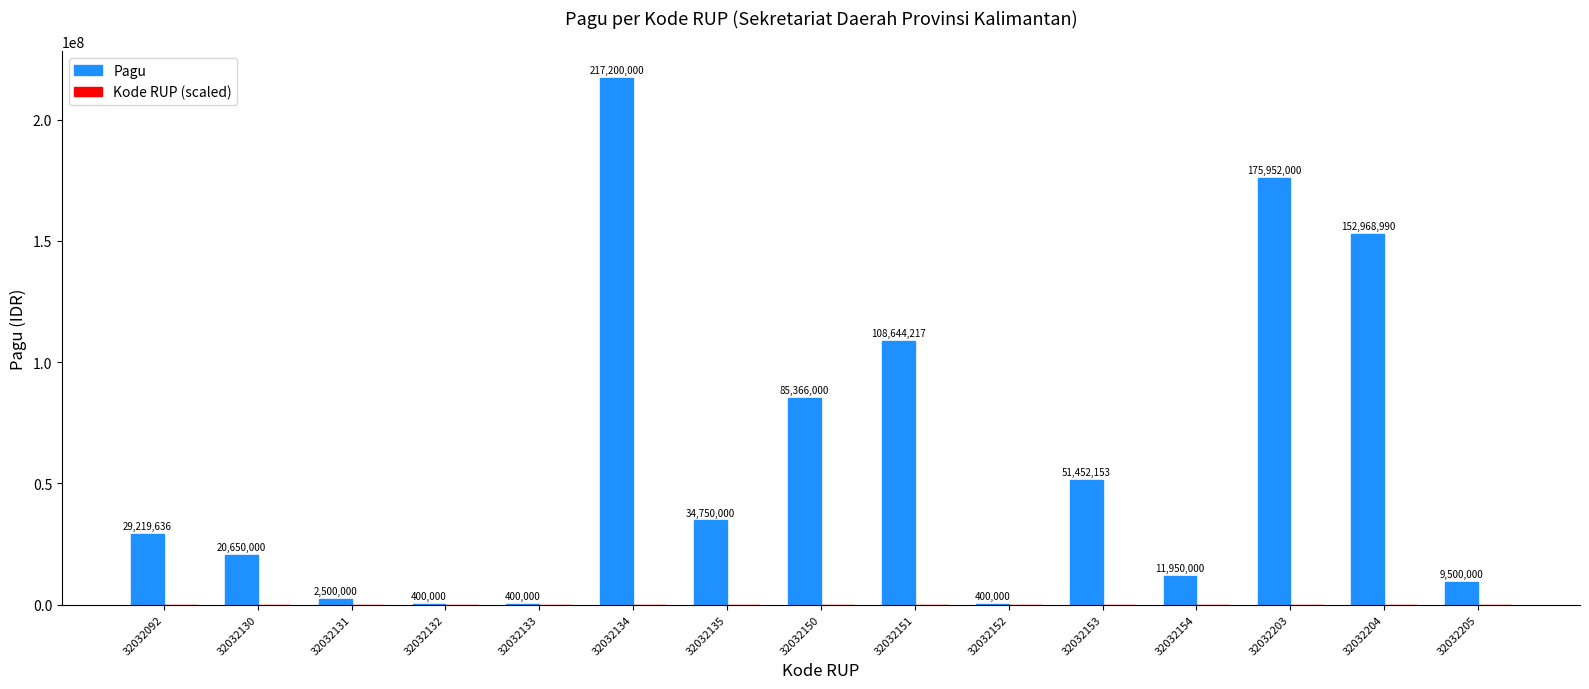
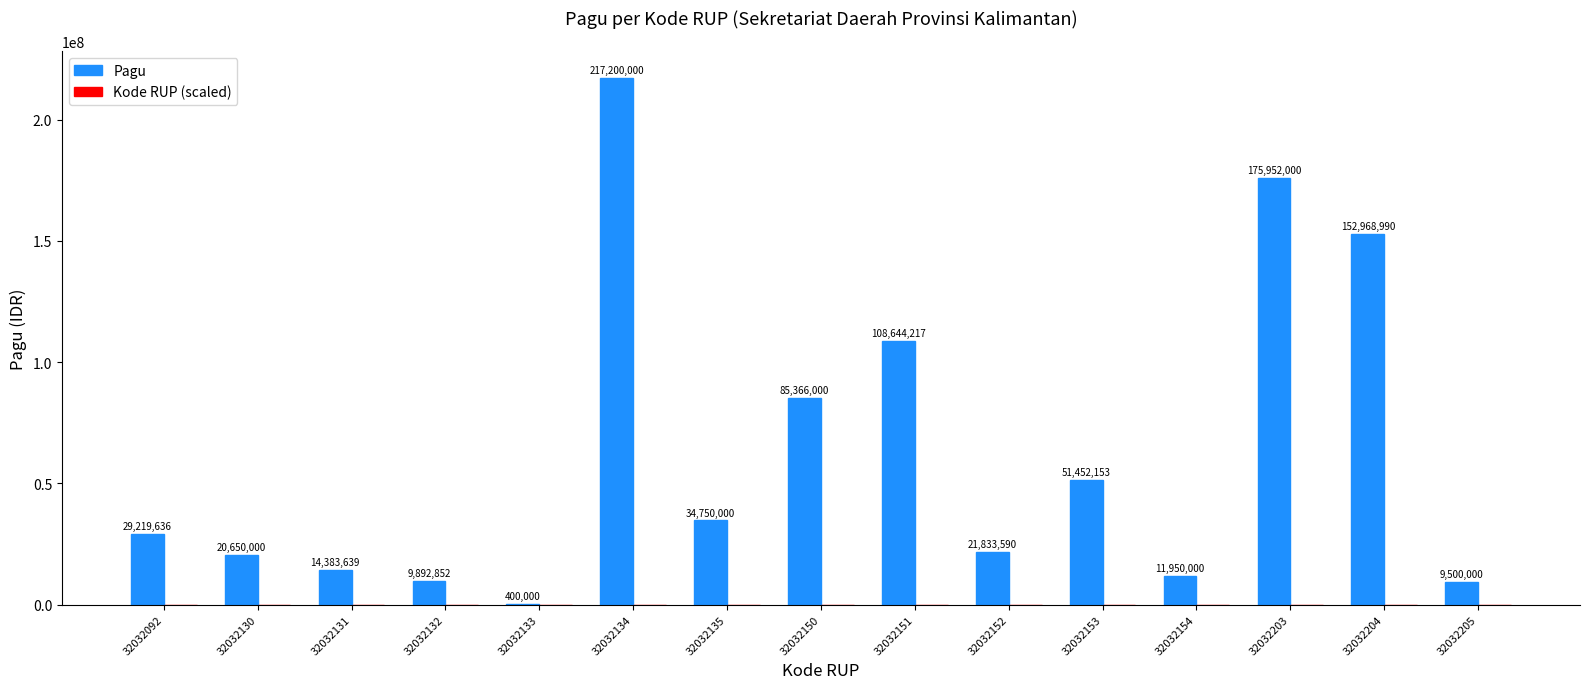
Pagu, 32032131: 2,500,000 -> 14,383,639
Pagu, 32032132: 400,000 -> 9,892,852
Pagu, 32032152: 400,000 -> 21,833,590
